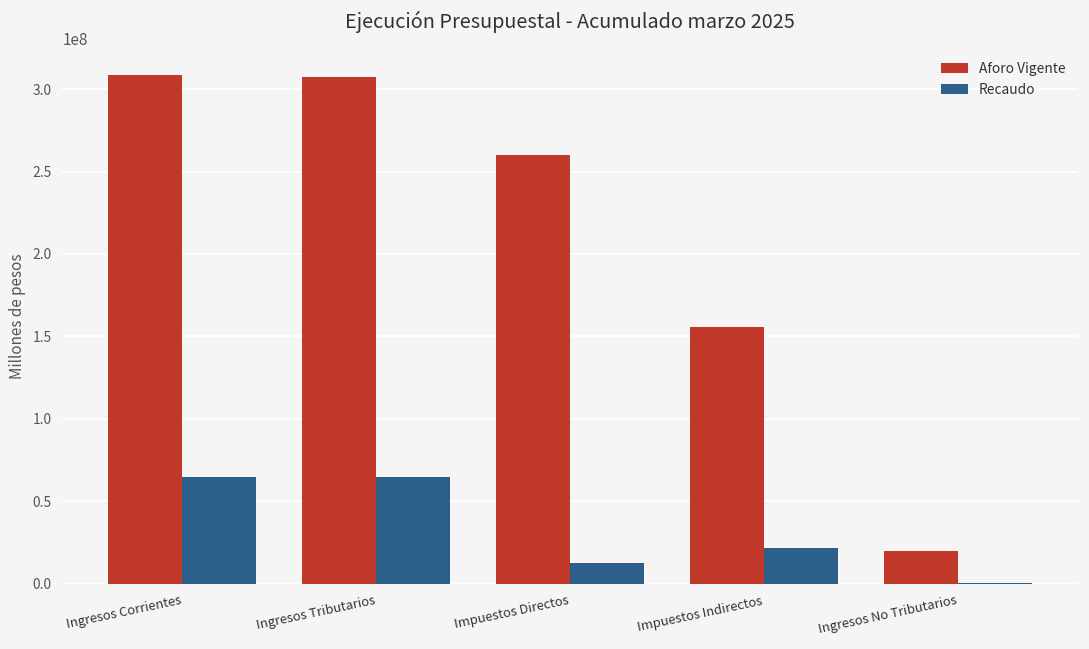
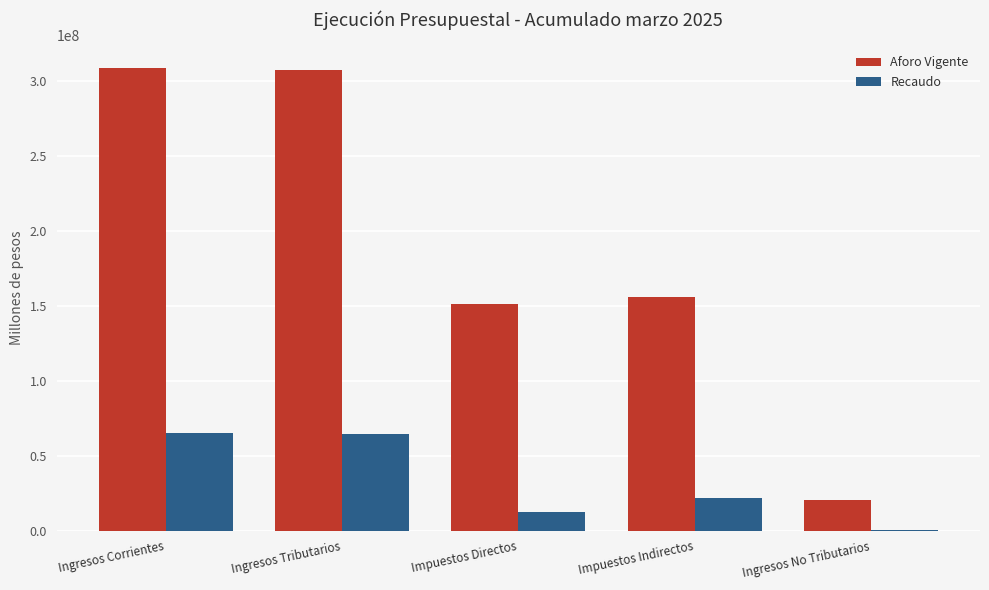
Aforo Vigente, Impuestos Directos: 260000000 -> 151000000
